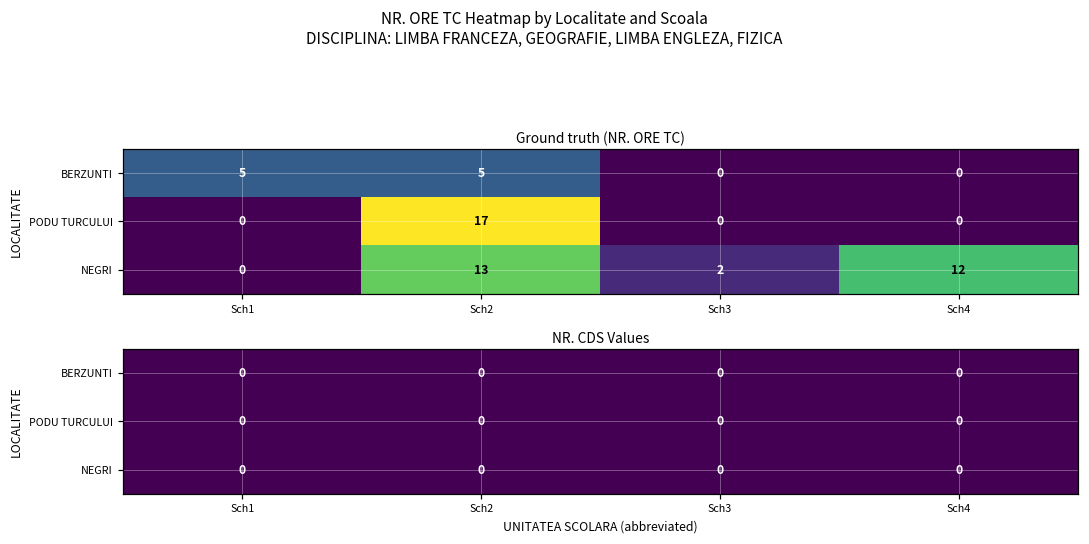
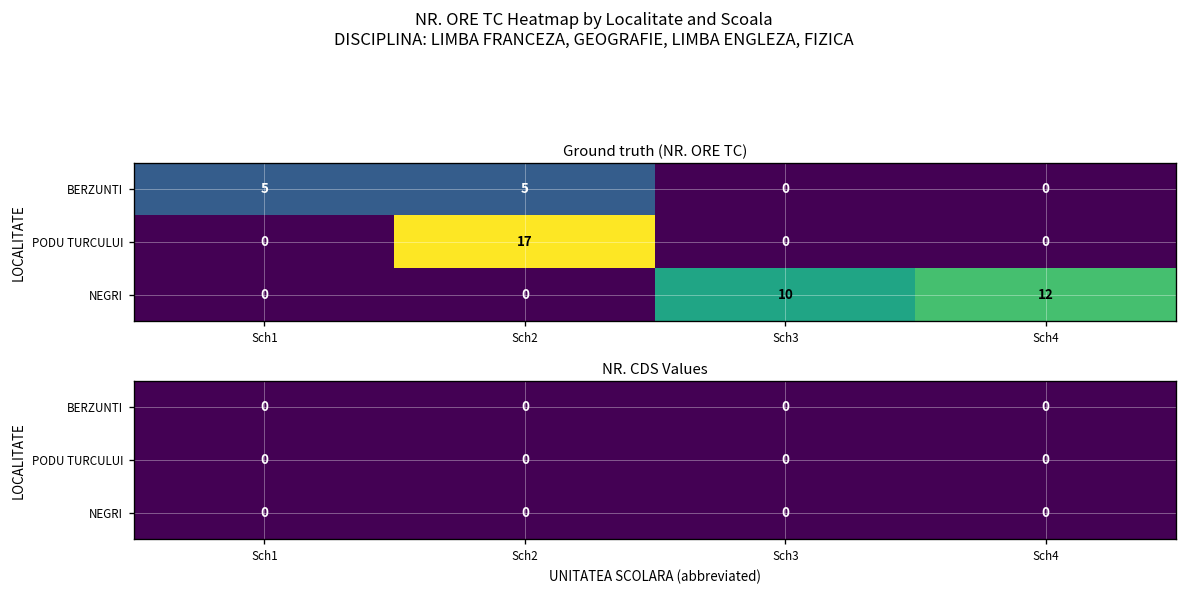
Ground truth (NR. ORE TC), NEGRI, Sch2: 13 -> 0
Ground truth (NR. ORE TC), NEGRI, Sch3: 2 -> 10
